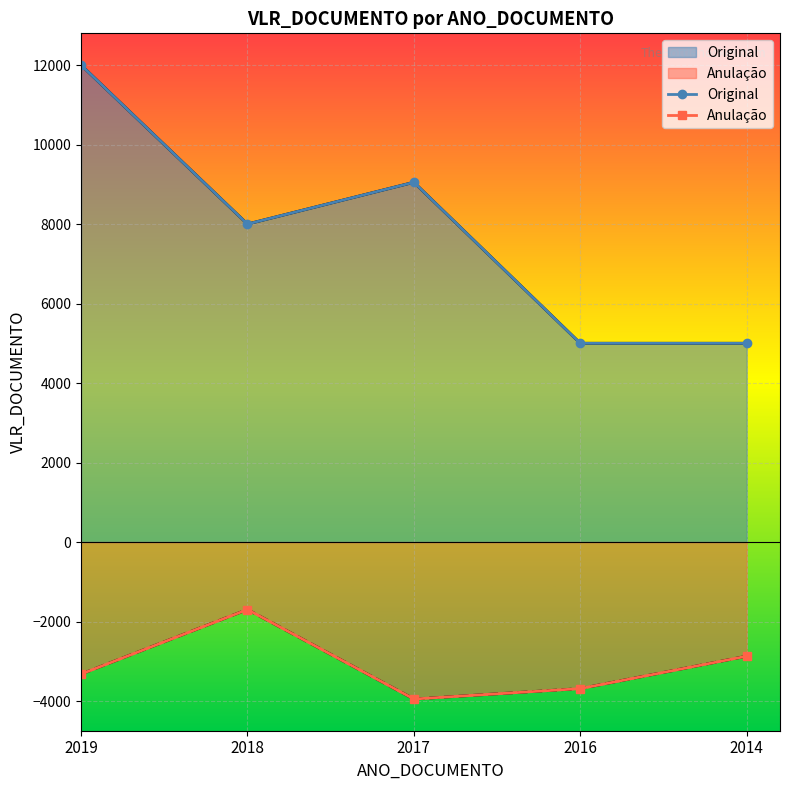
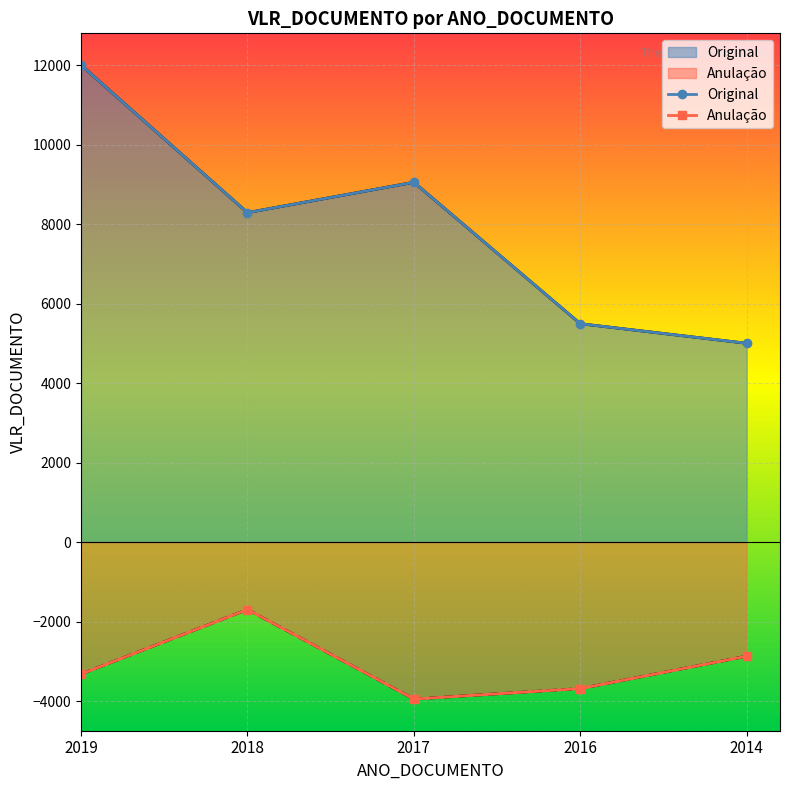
Original, 2018: 8000 -> 8300
Original, 2016: 5000 -> 5500
